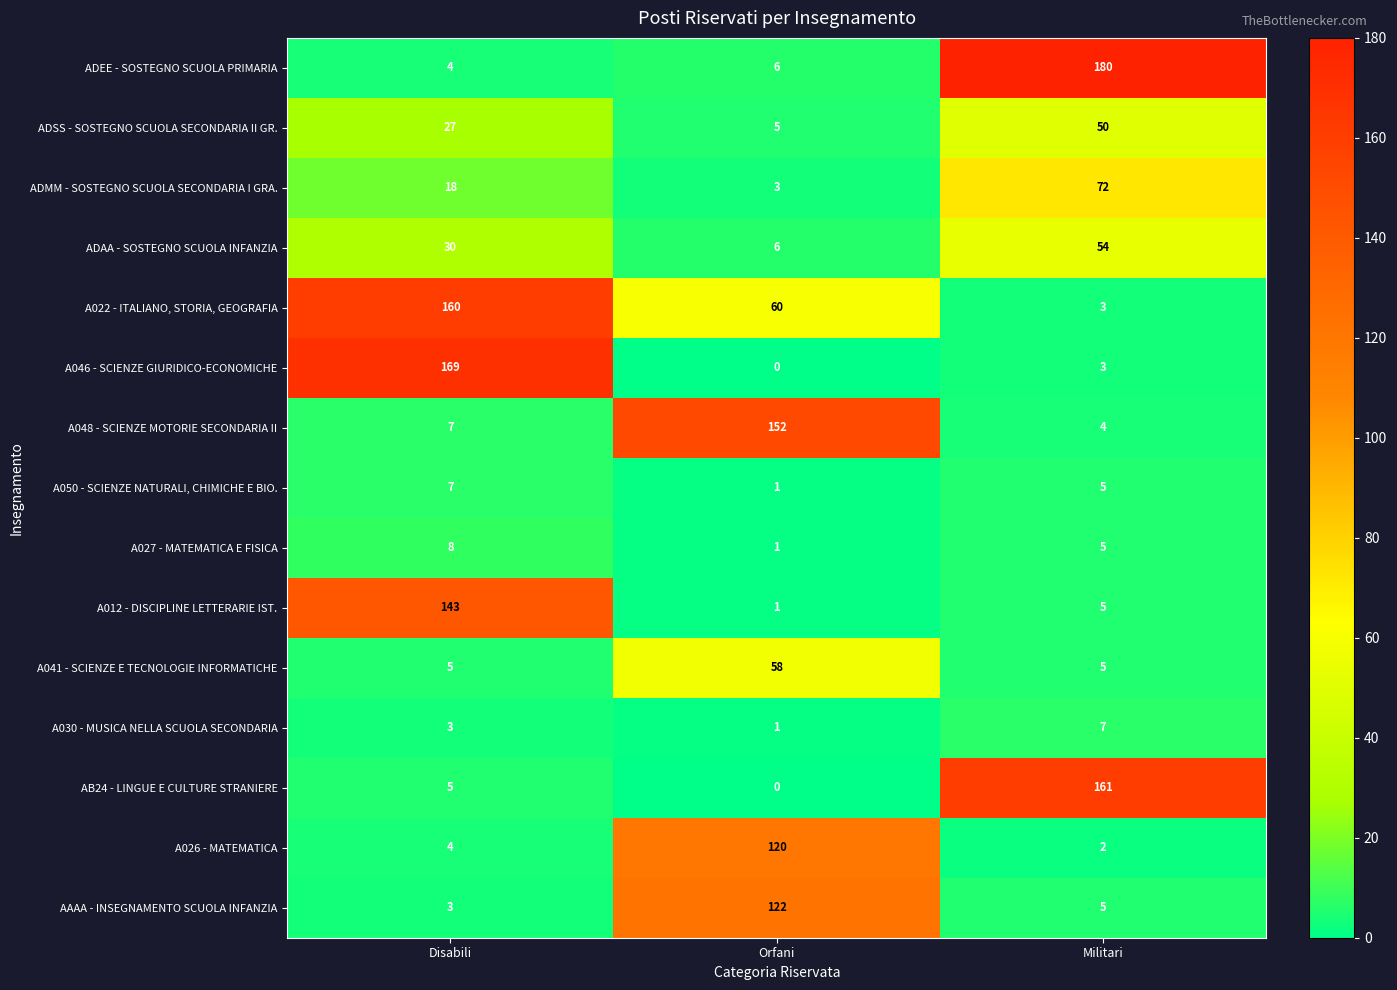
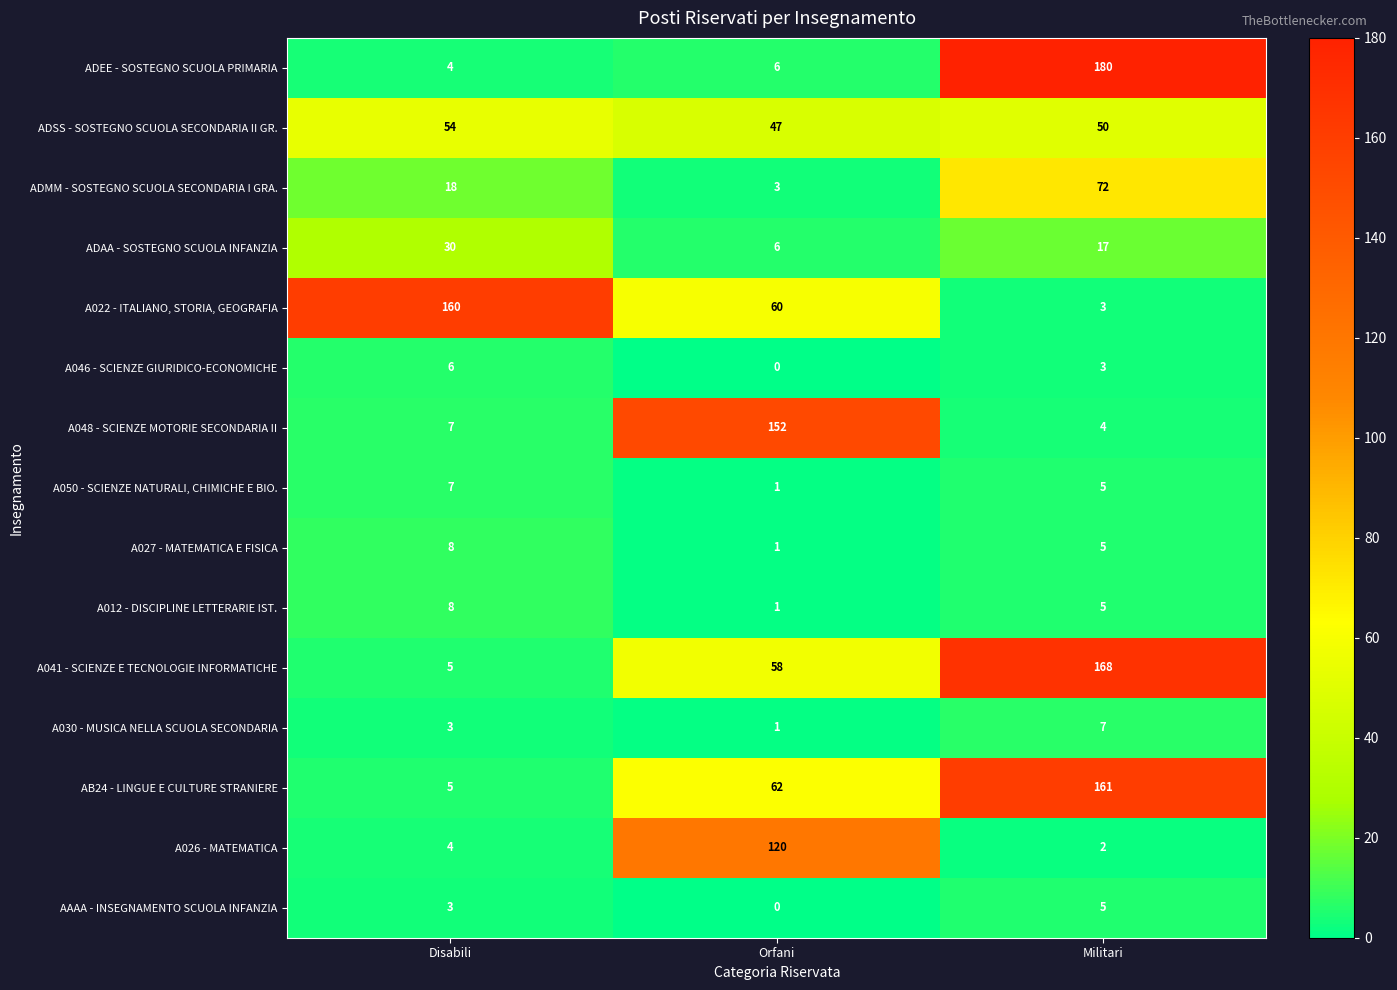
ADSS - SOSTEGNO SCUOLA SECONDARIA II GR., Disabili: 27 -> 54
ADSS - SOSTEGNO SCUOLA SECONDARIA II GR., Orfani: 5 -> 47
ADAA - SOSTEGNO SCUOLA INFANZIA, Militari: 54 -> 17
A046 - SCIENZE GIURIDICO-ECONOMICHE, Disabili: 169 -> 6
A012 - DISCIPLINE LETTERARIE IST., Disabili: 143 -> 8
A041 - SCIENZE E TECNOLOGIE INFORMATICHE, Militari: 5 -> 168
AB24 - LINGUE E CULTURE STRANIERE, Orfani: 0 -> 62
AAAA - INSEGNAMENTO SCUOLA INFANZIA, Orfani: 122 -> 0
